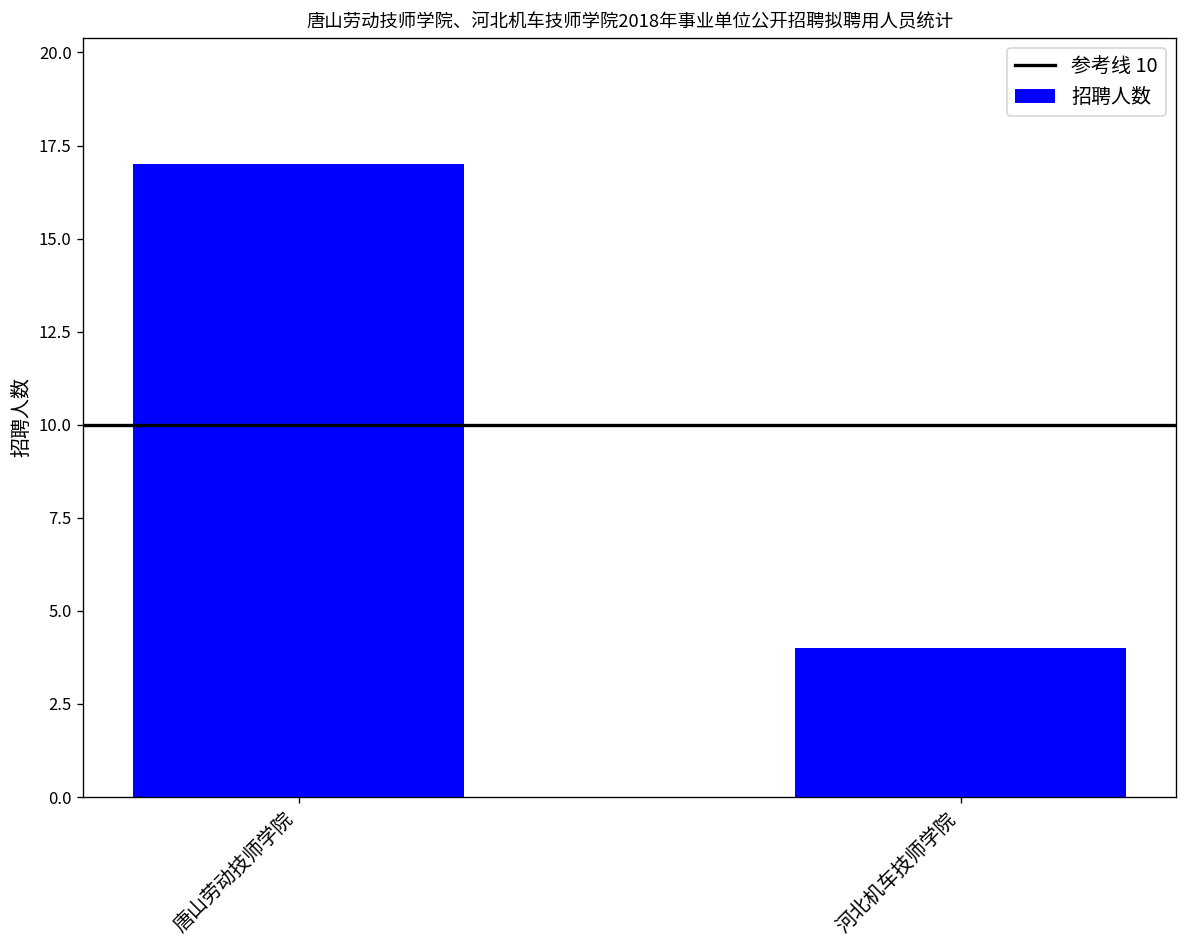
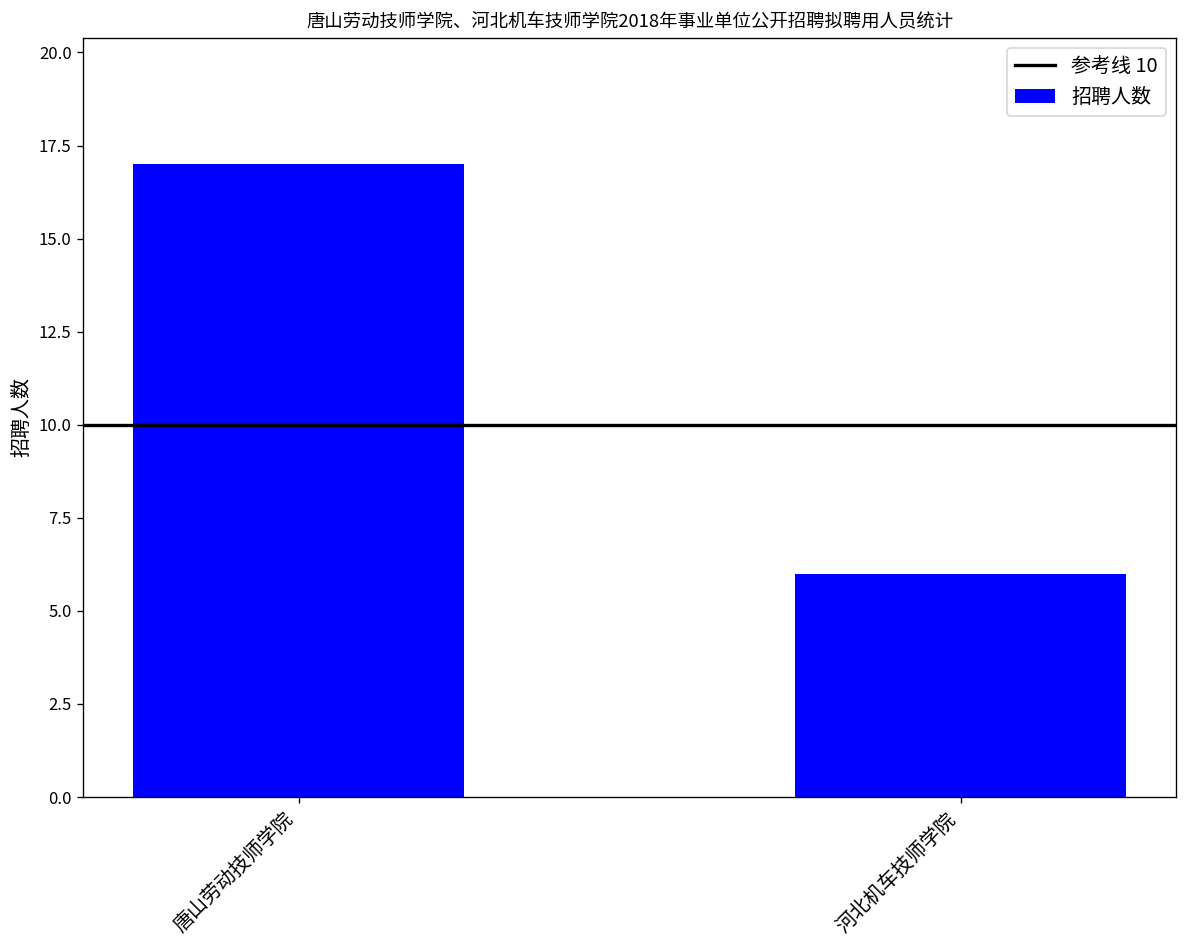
河北机车技师学院: 4 -> 6
